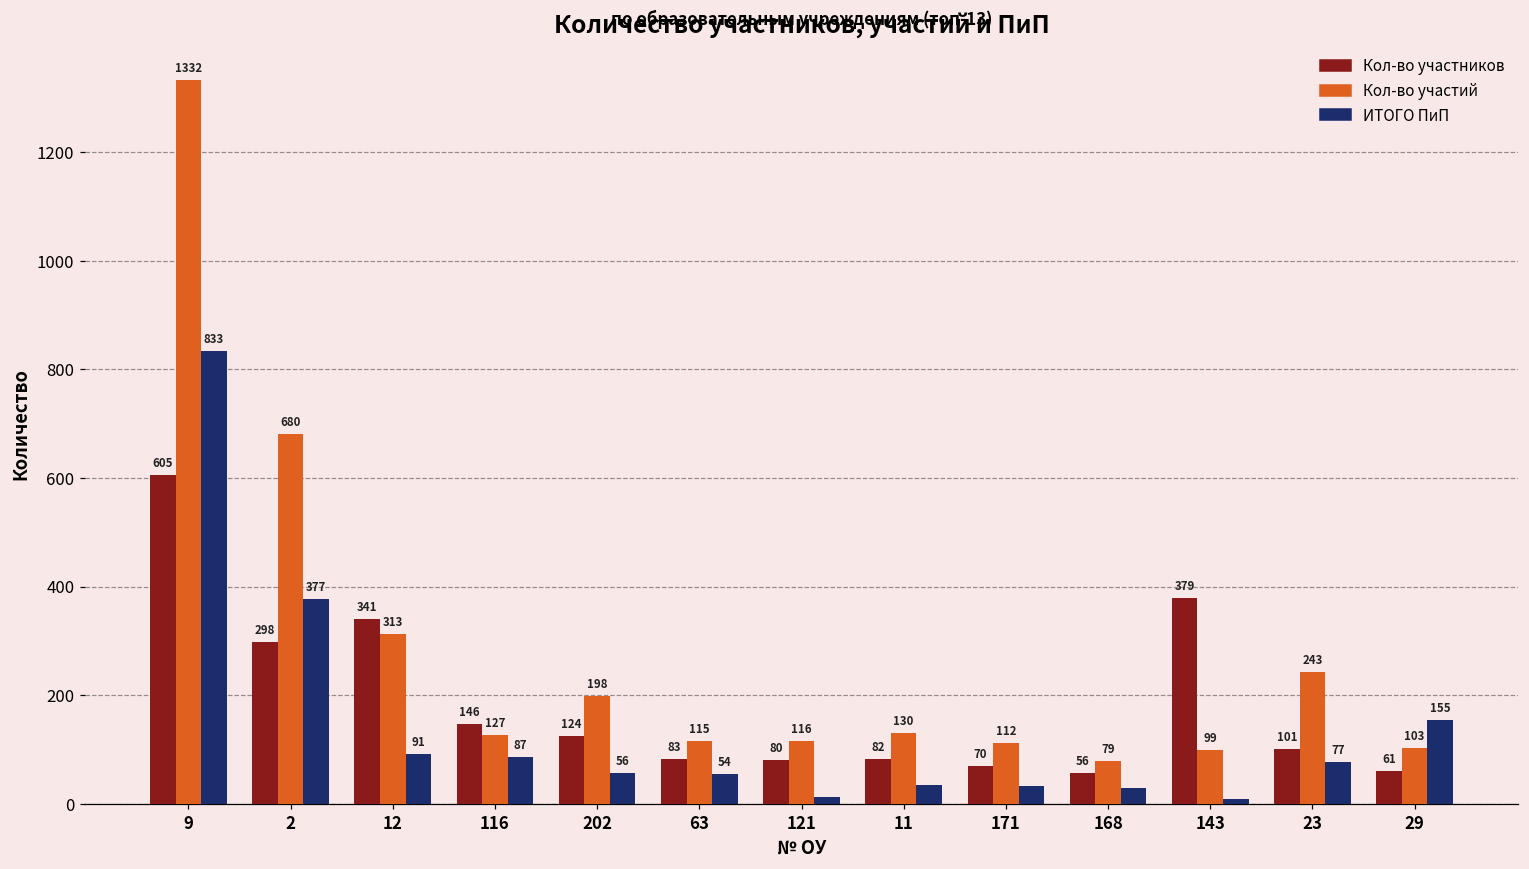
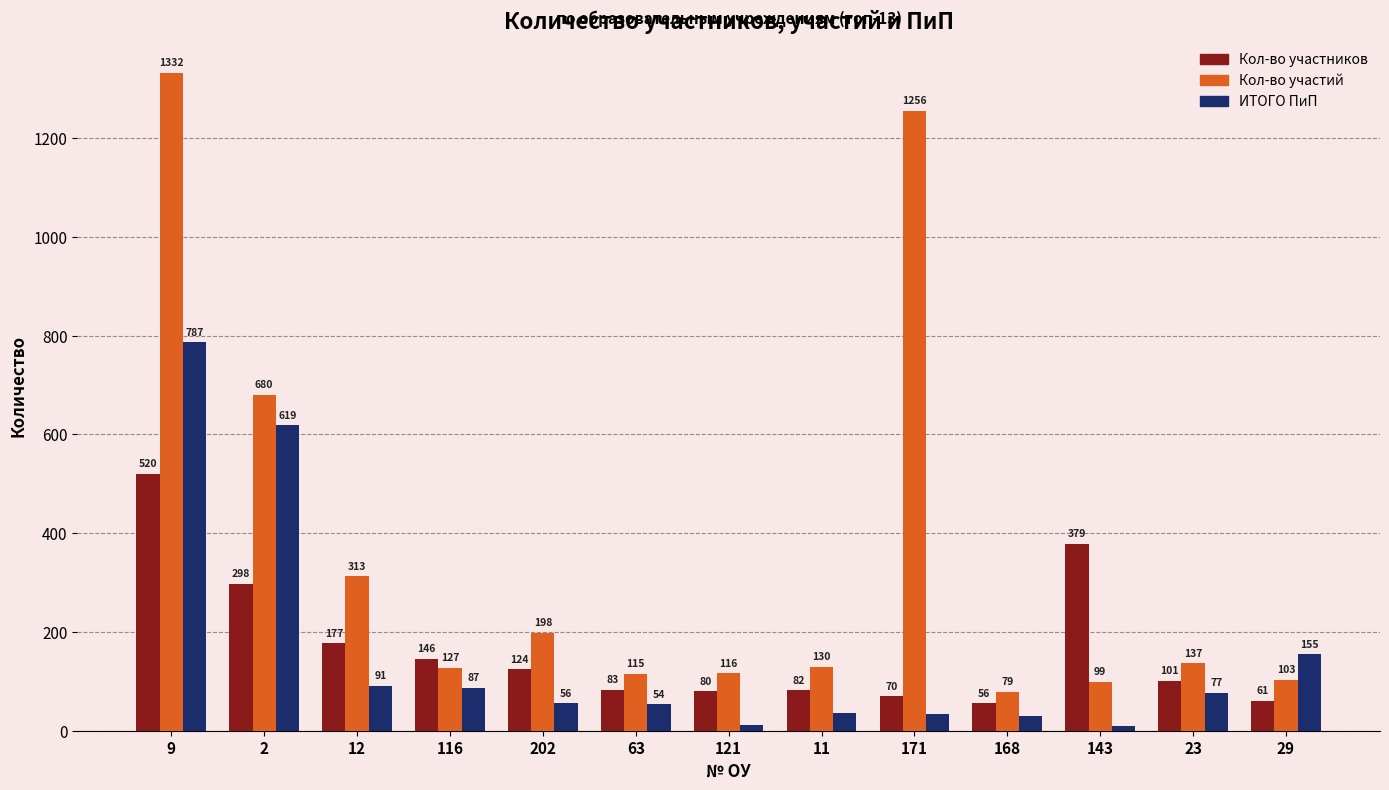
Кол-во участников, 9: 605 -> 520
ИТОГО ПиП, 9: 833 -> 787
ИТОГО ПиП, 2: 377 -> 619
Кол-во участников, 12: 341 -> 177
Кол-во участий, 171: 112 -> 1256
Кол-во участий, 23: 243 -> 137
